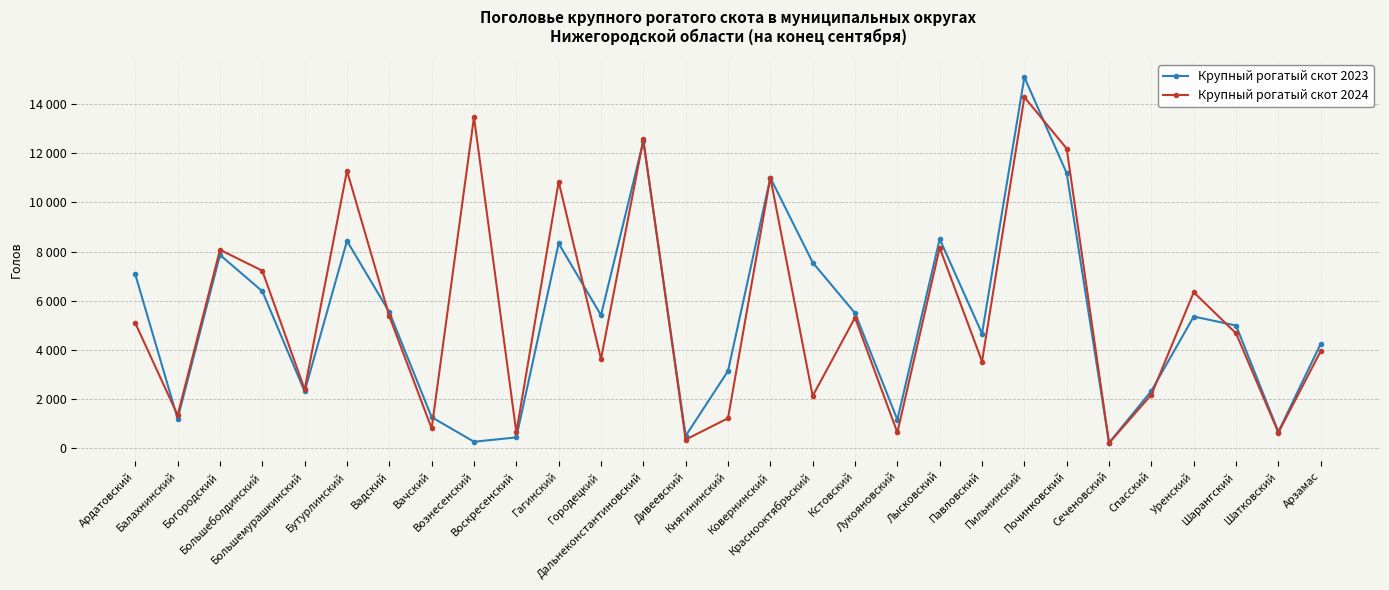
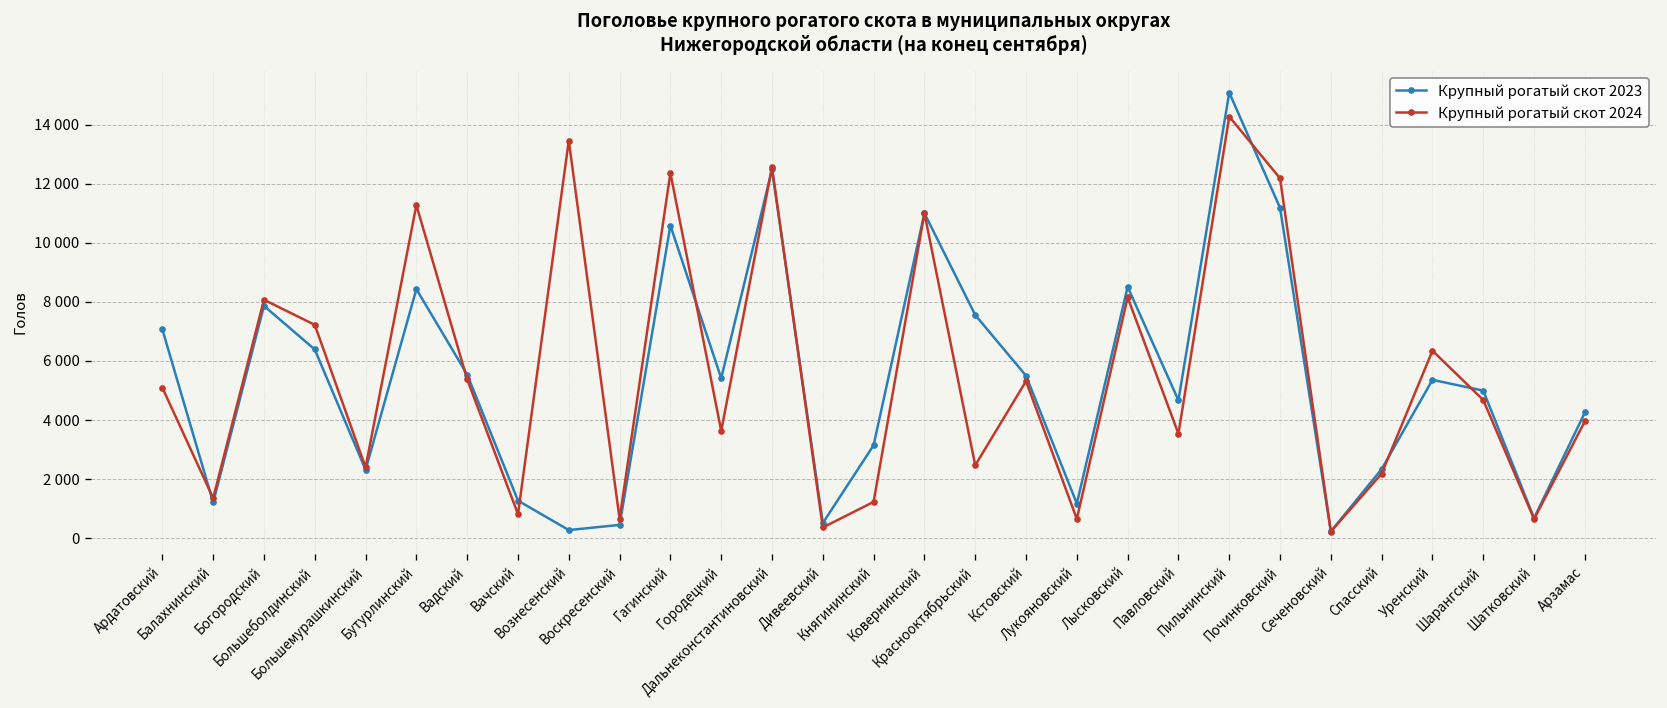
Крупный рогатый скот 2023, Гагинский: 8300 -> 10600
Крупный рогатый скот 2024, Гагинский: 10800 -> 12400
Крупный рогатый скот 2024, Краснооктябрьский: 2100 -> 2500
